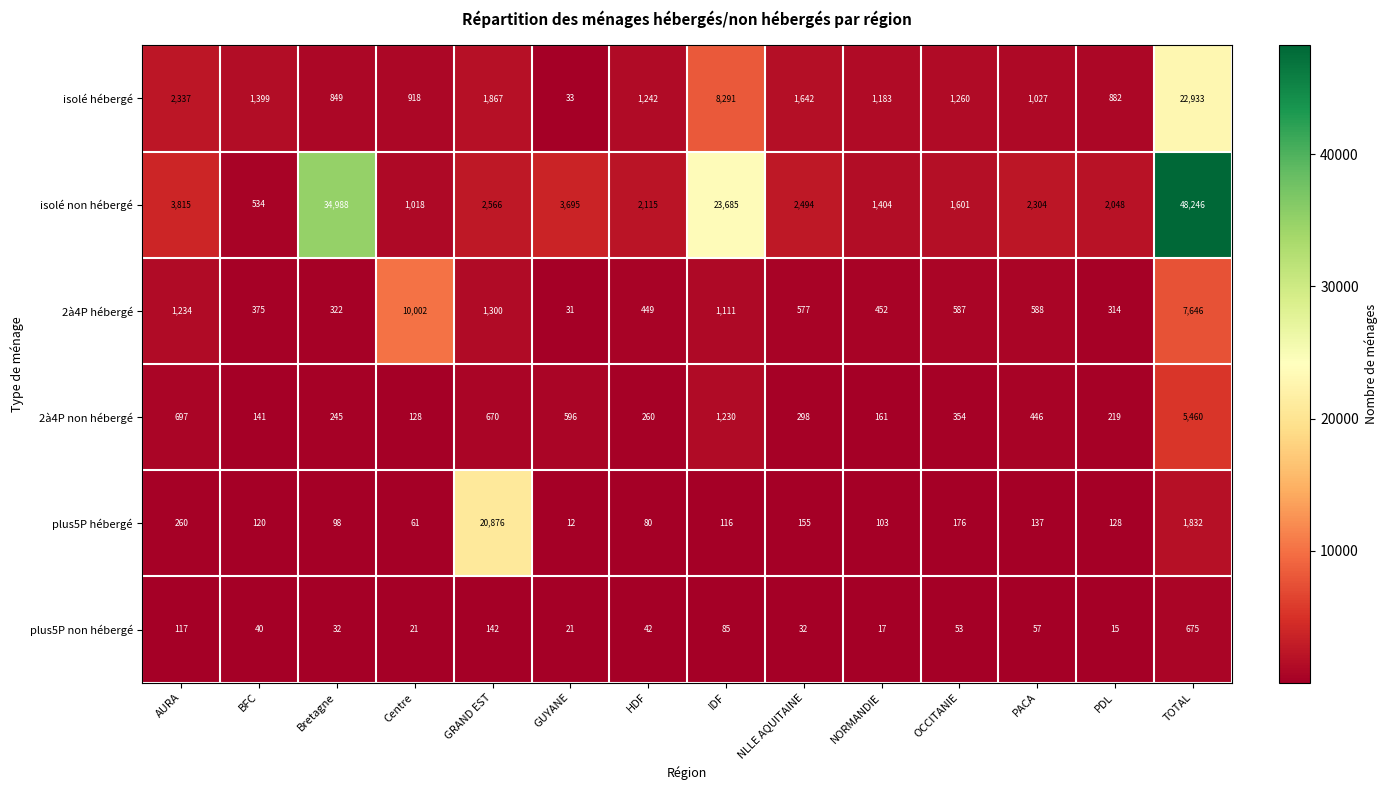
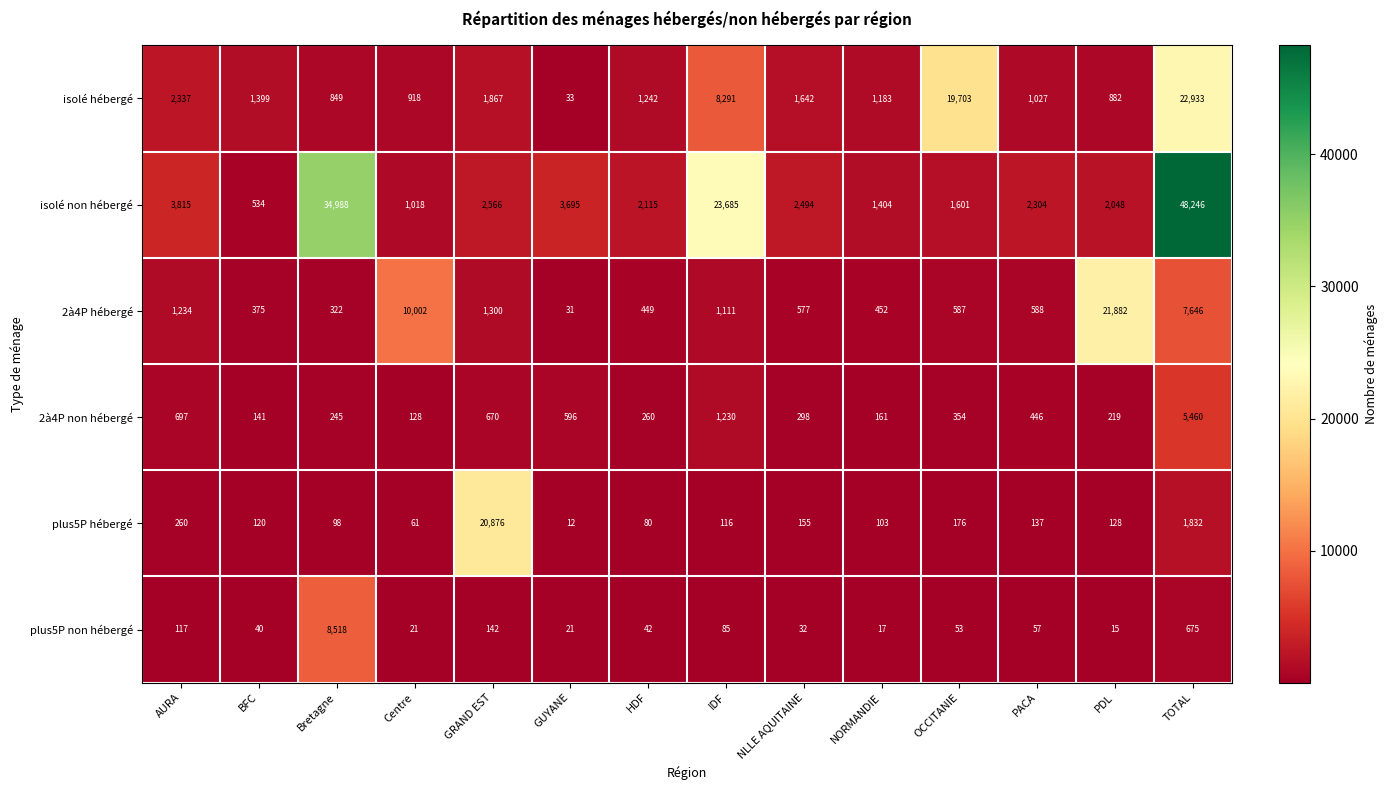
isolé hébergé, OCCITANIE: 1,260 -> 19,703
2à4P hébergé, PDL: 314 -> 21,882
plus5P non hébergé, Bretagne: 32 -> 8,518
